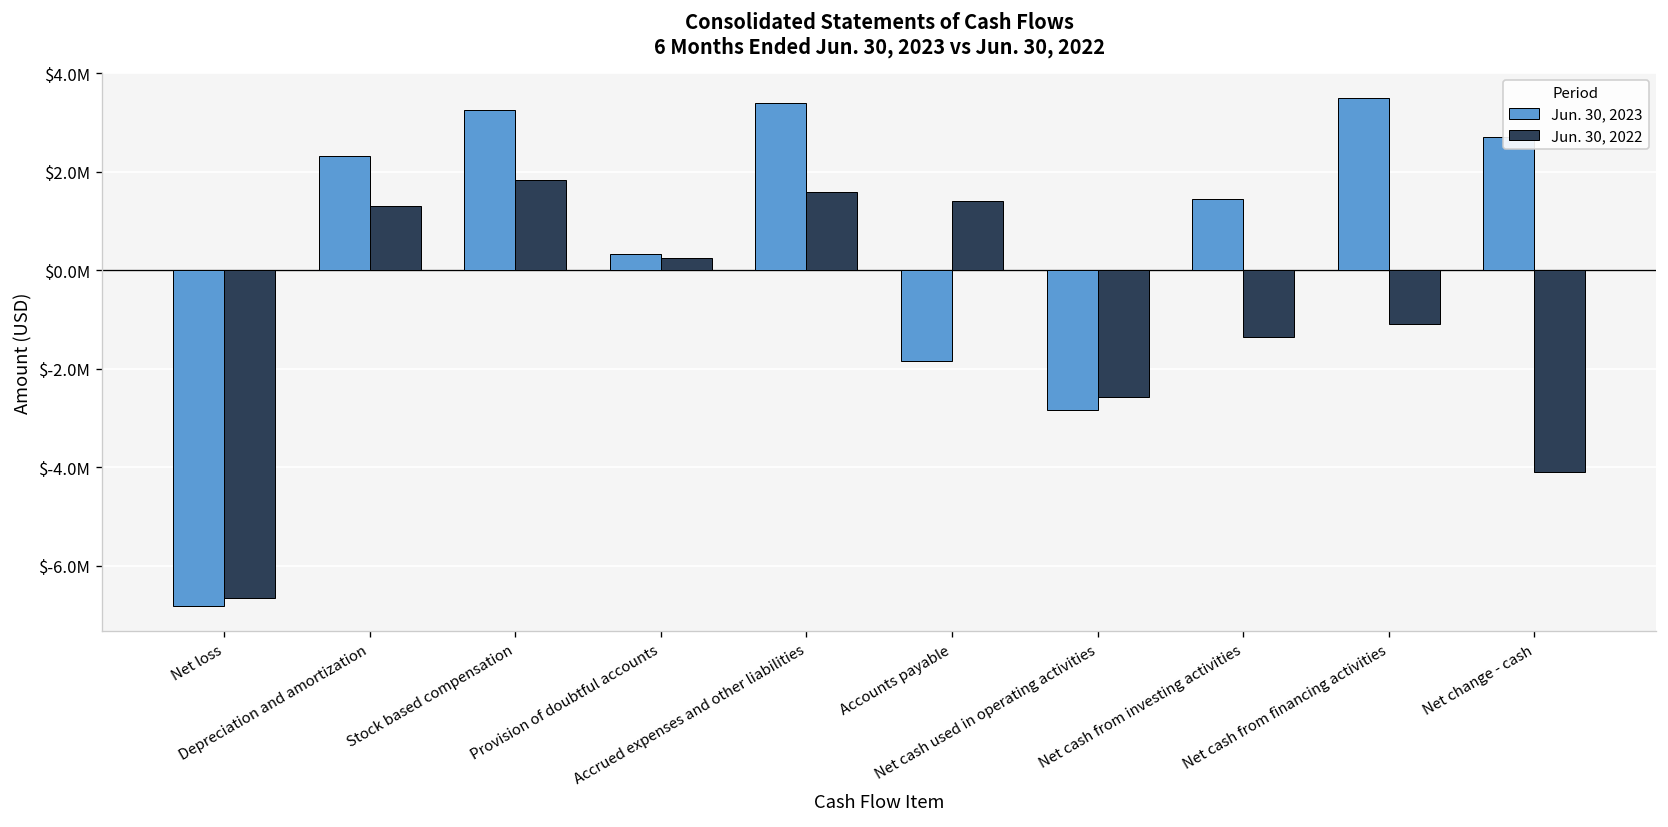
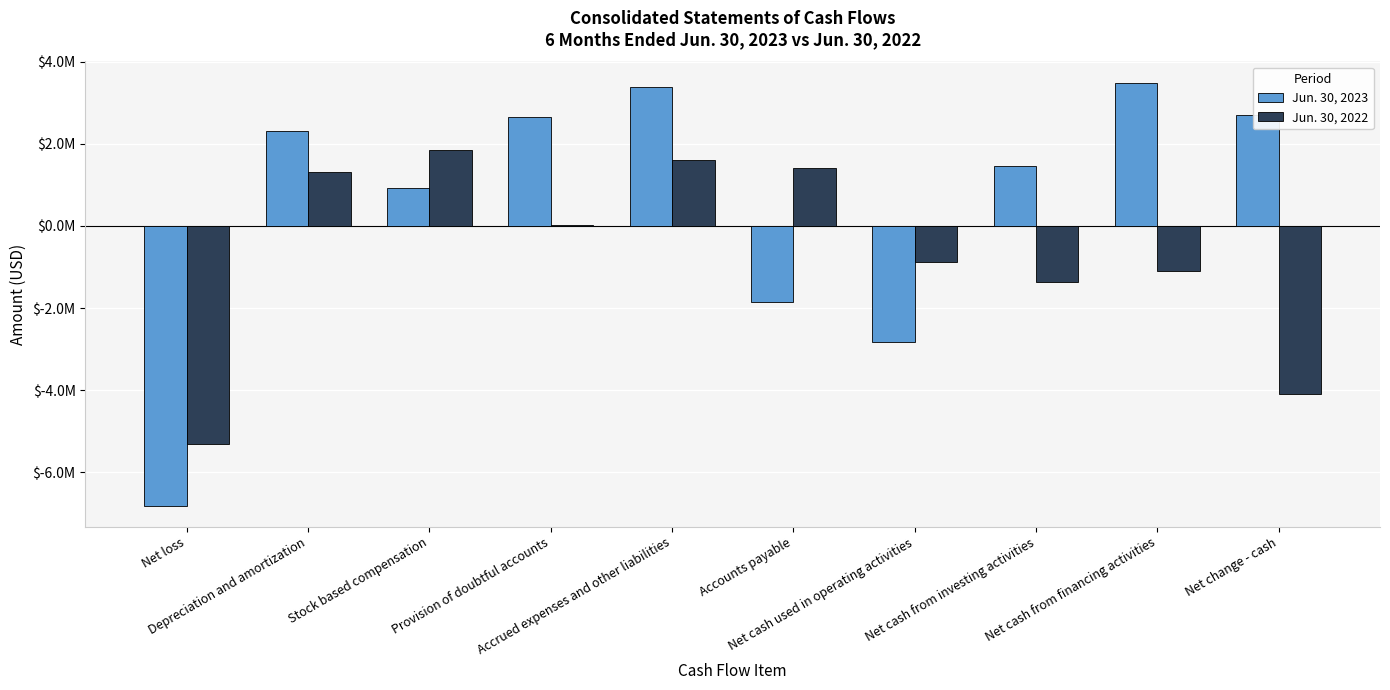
Jun. 30, 2022, Net loss: $-6700000 -> $-5300000
Jun. 30, 2023, Stock based compensation: $3200000 -> $900000
Jun. 30, 2023, Provision of doubtful accounts: $300000 -> $2700000
Jun. 30, 2022, Provision of doubtful accounts: $200000 -> $0
Jun. 30, 2022, Net cash used in operating activities: $-2600000 -> $-900000
